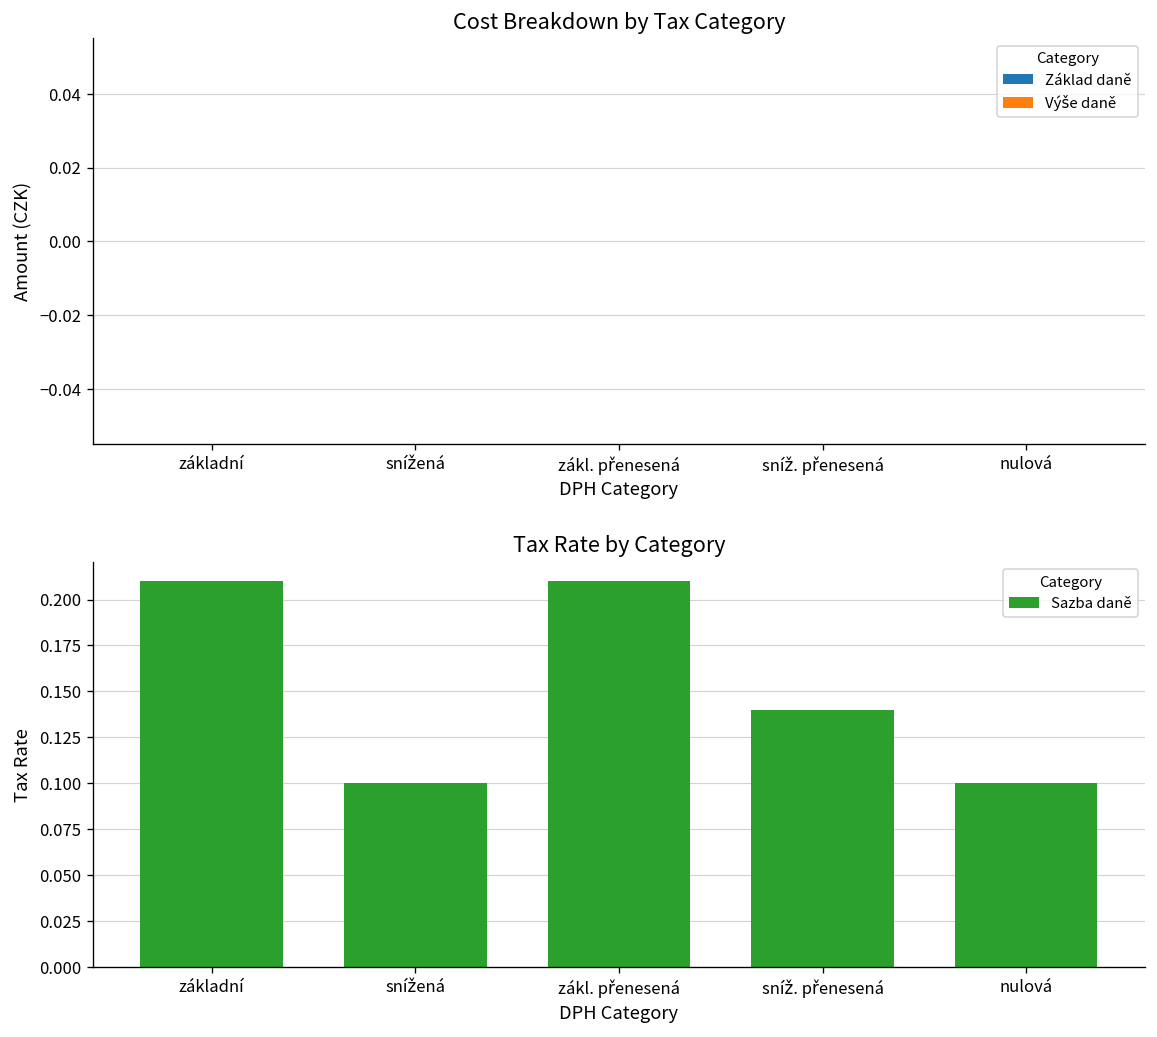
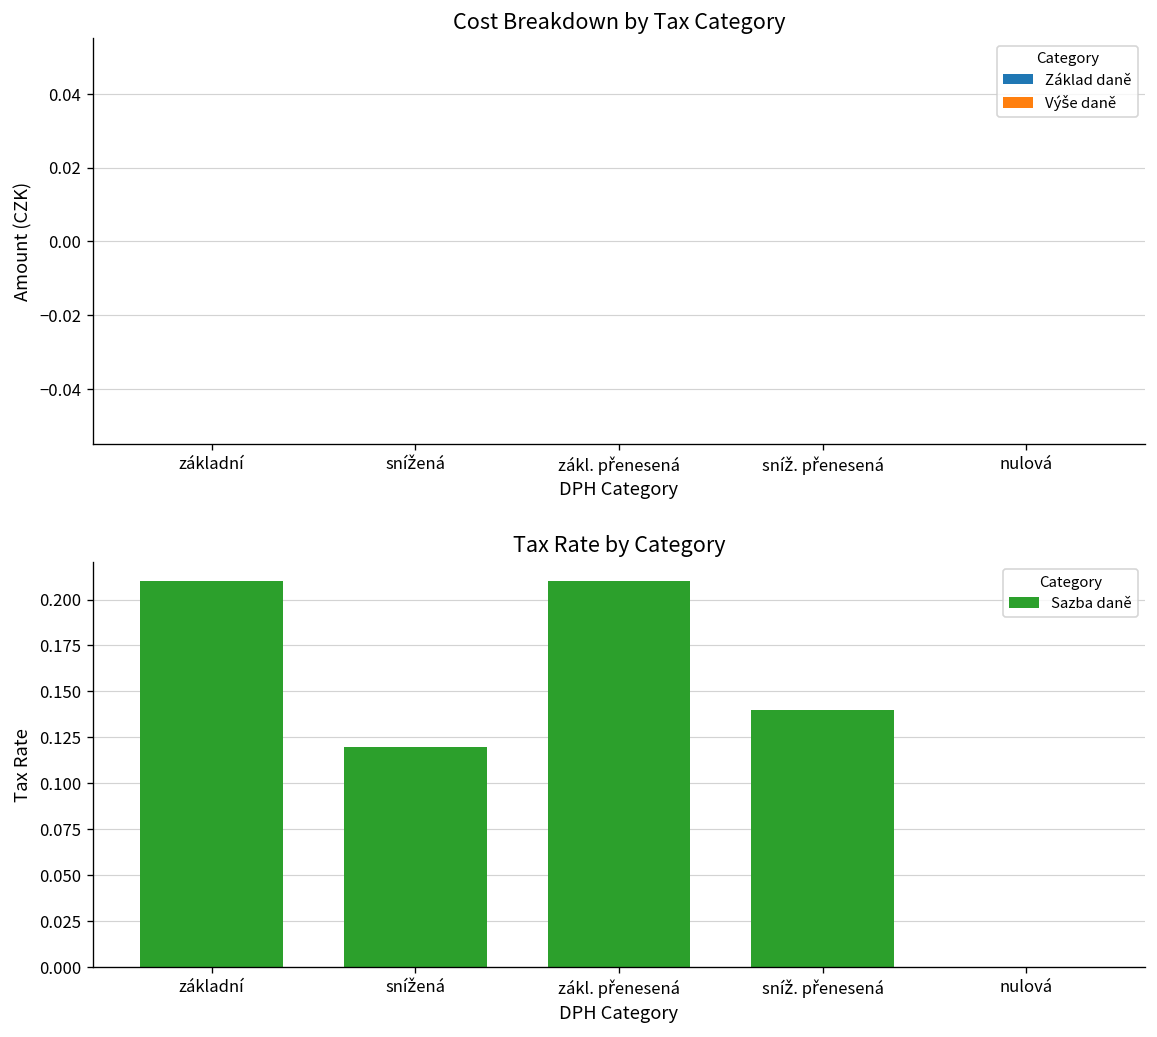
Tax Rate by Category, snížená: 0.10 -> 0.12
Tax Rate by Category, nulová: 0.1 -> 0.0
